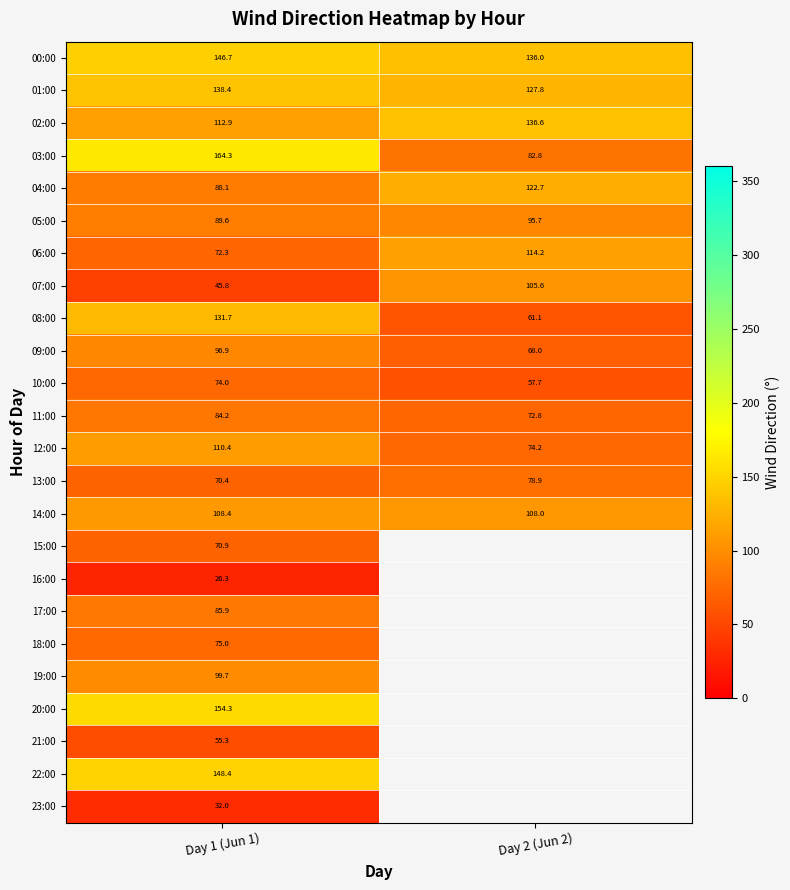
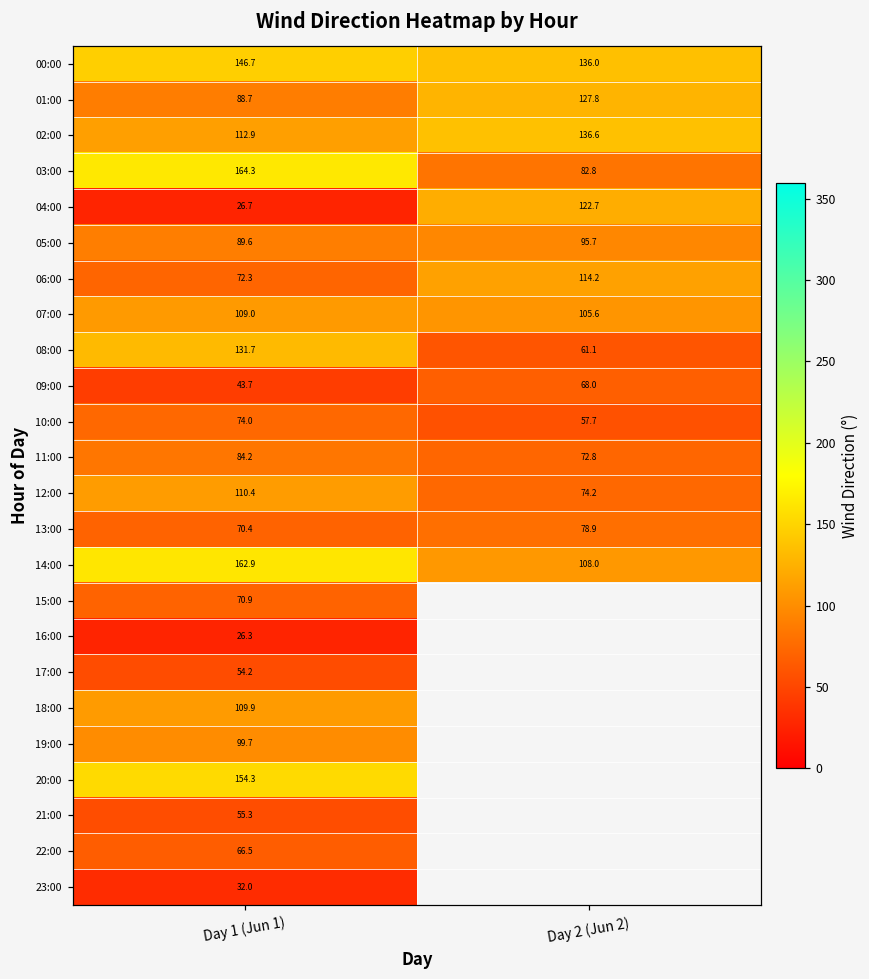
01:00, Day 1 (Jun 1): 138.4 -> 88.7
04:00, Day 1 (Jun 1): 88.1 -> 26.7
07:00, Day 1 (Jun 1): 45.8 -> 109.0
09:00, Day 1 (Jun 1): 96.9 -> 43.7
14:00, Day 1 (Jun 1): 108.4 -> 162.9
17:00, Day 1 (Jun 1): 85.9 -> 54.2
18:00, Day 1 (Jun 1): 75.0 -> 109.9
22:00, Day 1 (Jun 1): 148.4 -> 66.5
